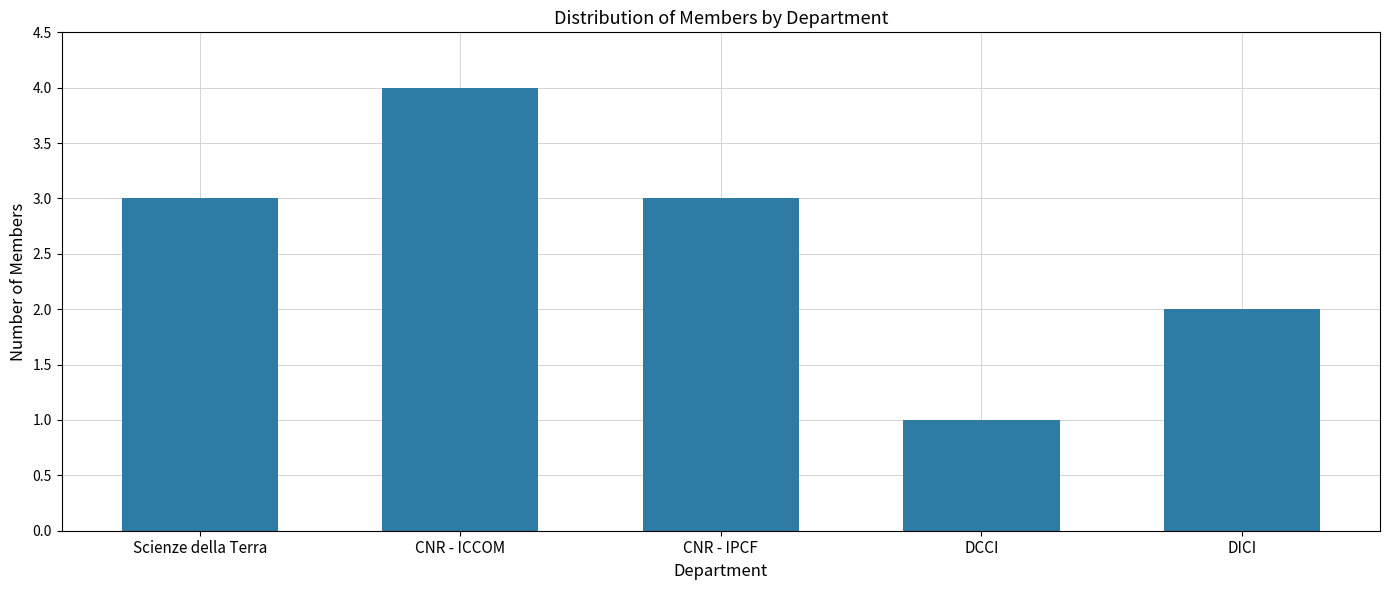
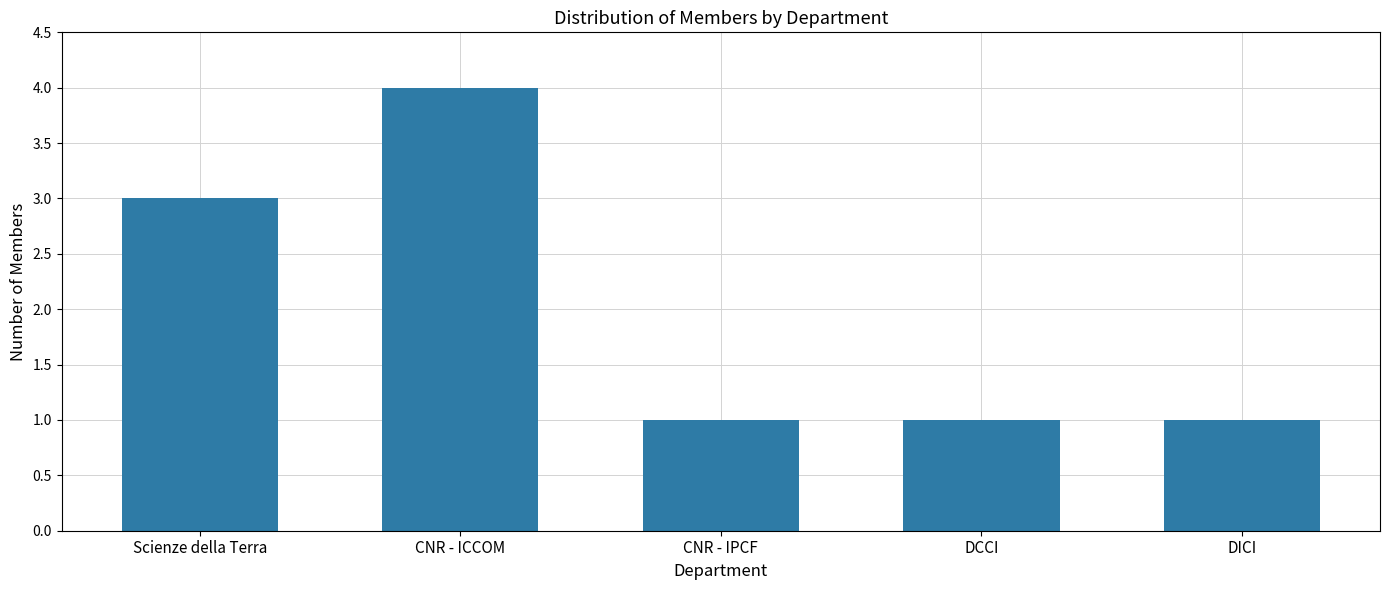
CNR - IPCF: 3 -> 1
DICI: 2 -> 1
